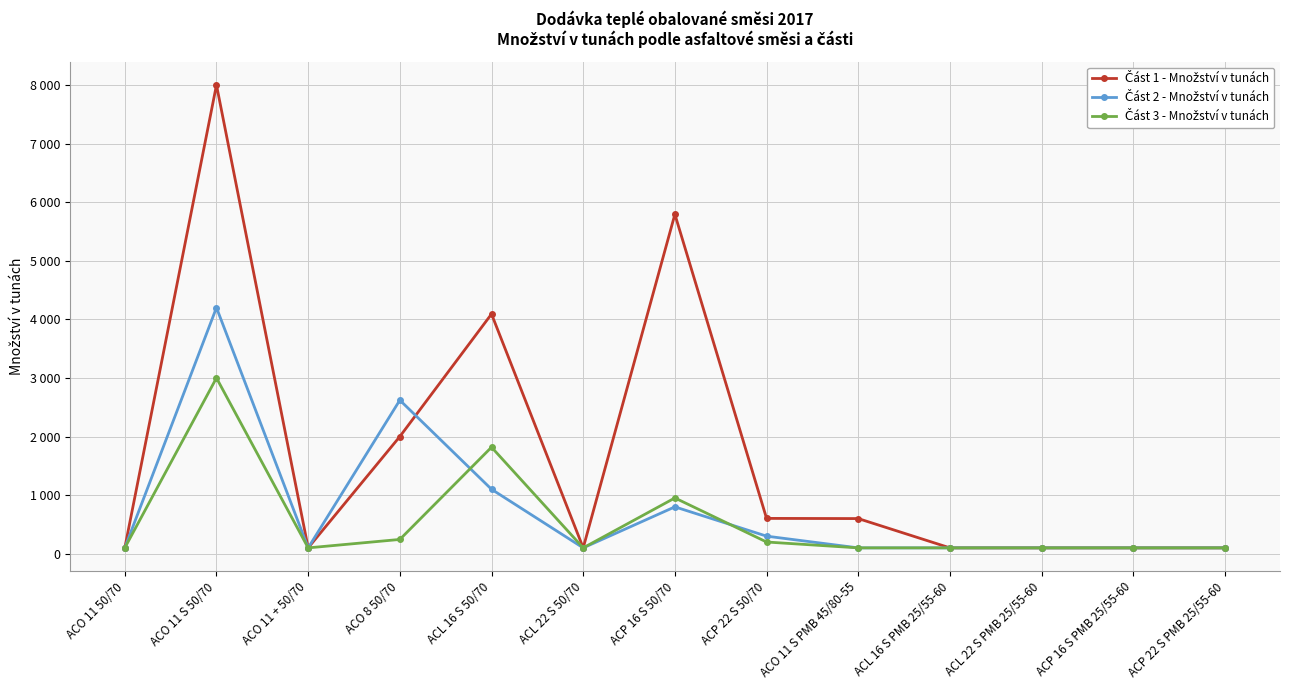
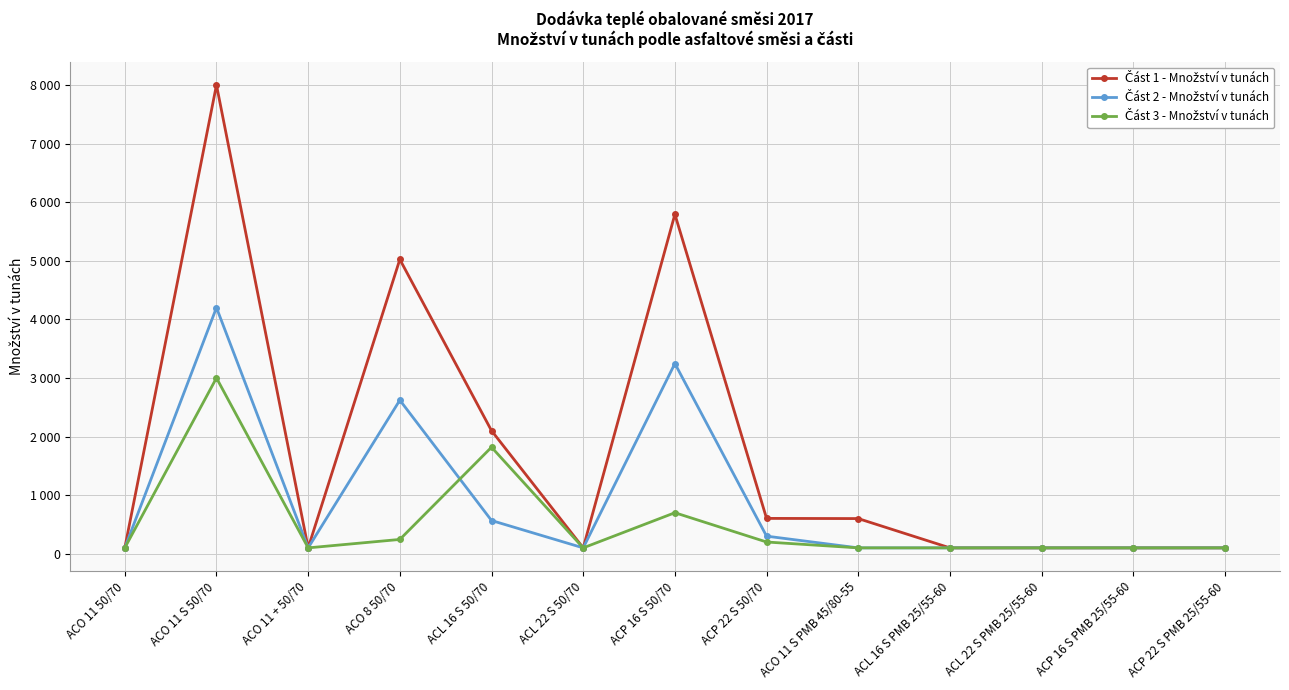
Část 1 - Množství v tunách, ACO 8 50/70: 2000 -> 5000
Část 1 - Množství v tunách, ACL 16 S 50/70: 4100 -> 2100
Část 2 - Množství v tunách, ACL 16 S 50/70: 1100 -> 600
Část 2 - Množství v tunách, ACP 16 S 50/70: 800 -> 3200
Část 3 - Množství v tunách, ACP 16 S 50/70: 1000 -> 700
